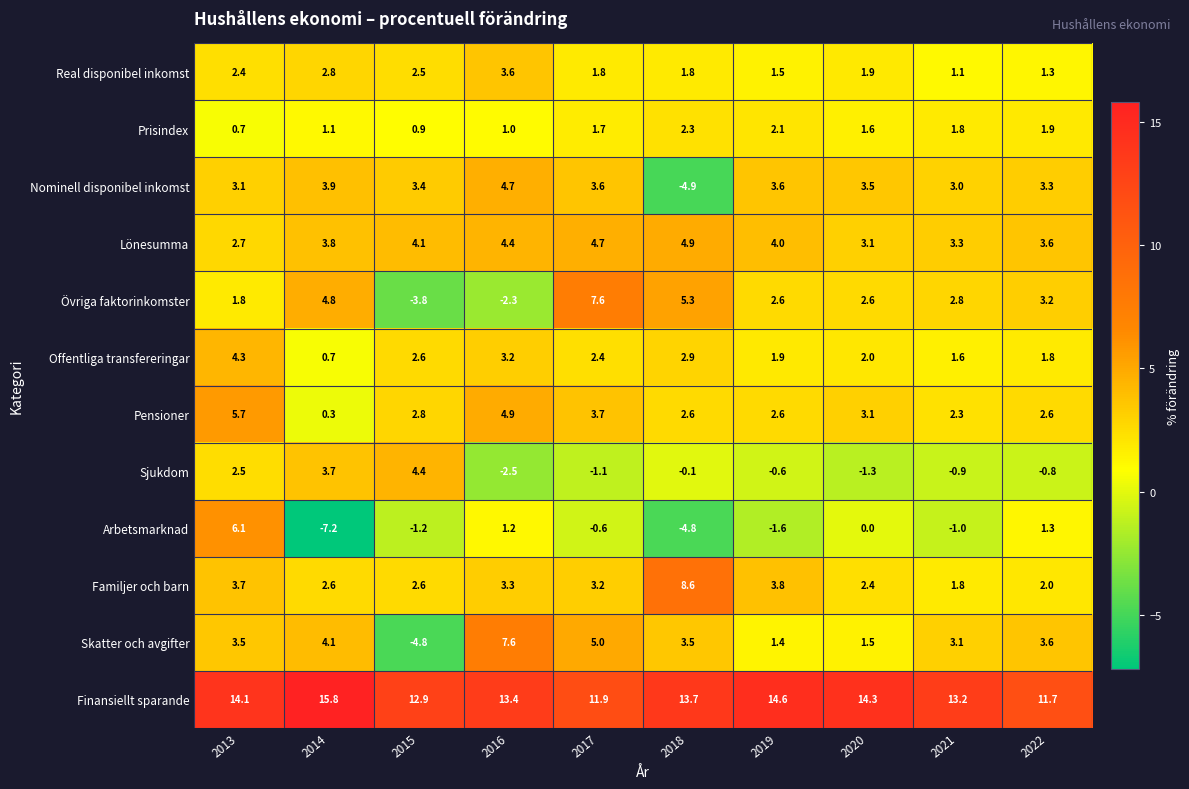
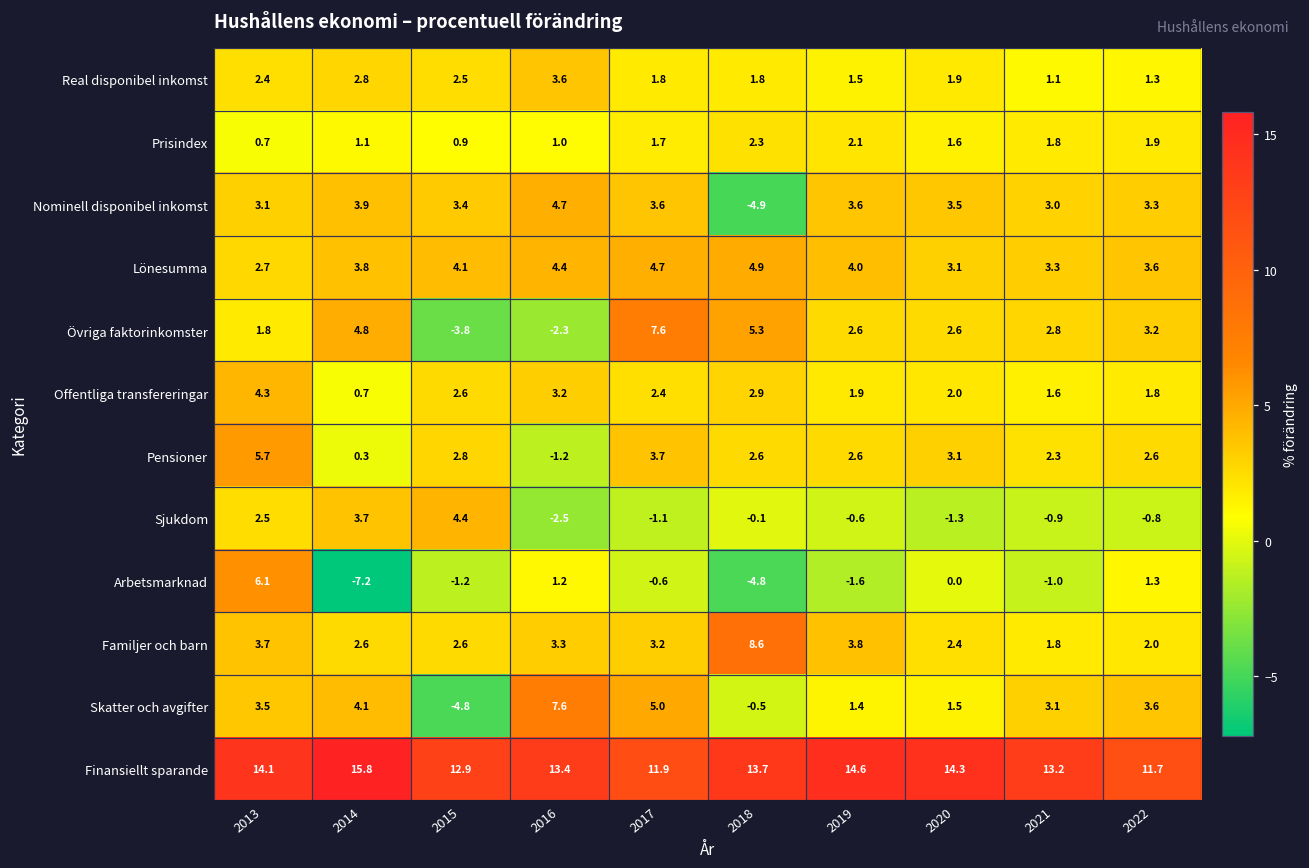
Pensioner, 2016: 4.9 -> -1.2
Skatter och avgifter, 2018: 3.5 -> -0.5
